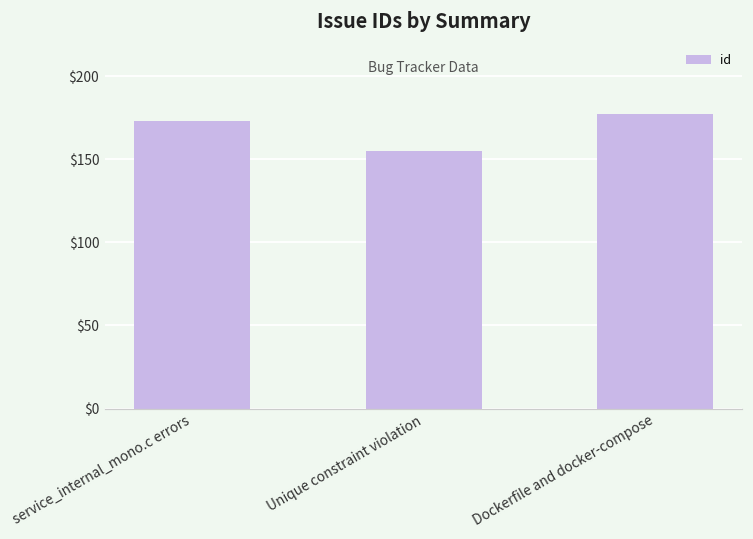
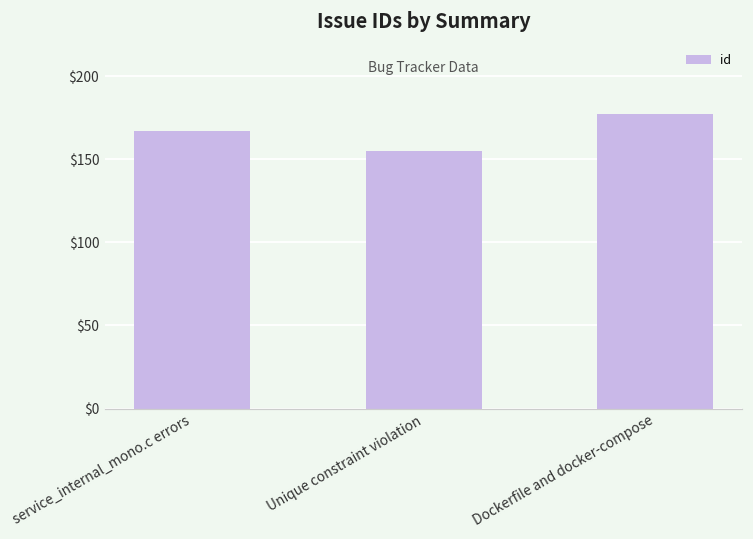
service_internal_mono.c errors: $173 -> $167
